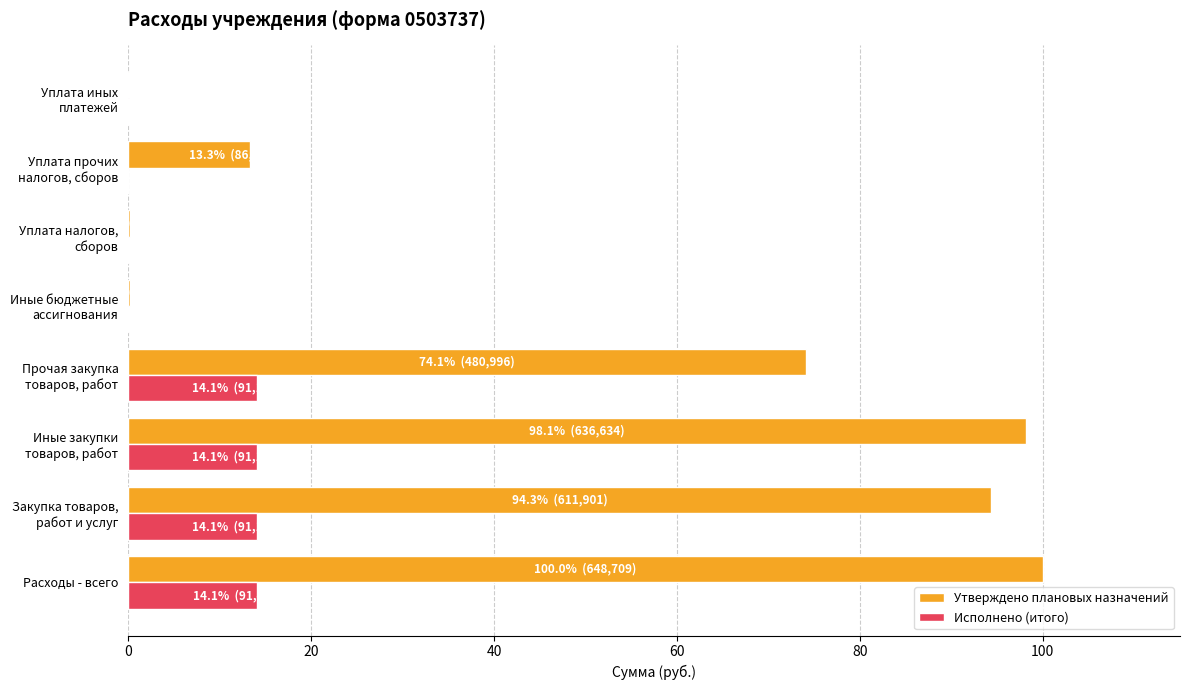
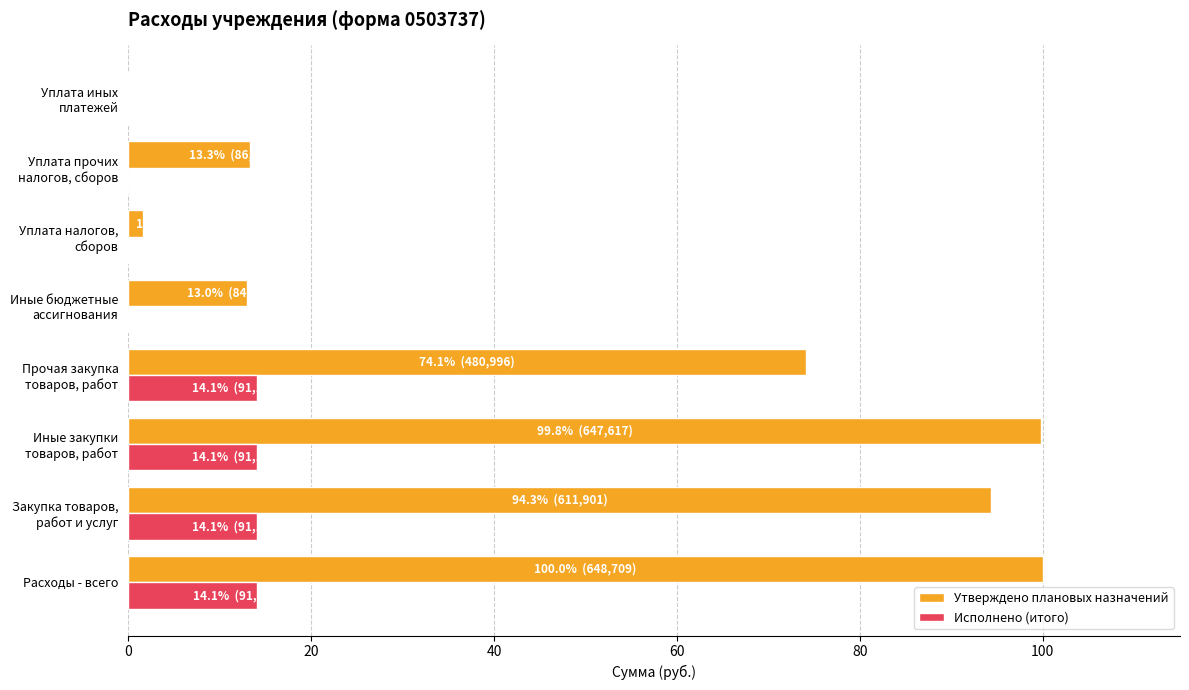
Утверждено плановых назначений, Уплата налогов, сборов: 0 -> 2
Утверждено плановых назначений, Иные бюджетные ассигнования: 0 -> 13
Утверждено плановых назначений, Иные закупки товаров, работ: 98.1% (636,634) -> 99.8% (647,617)
